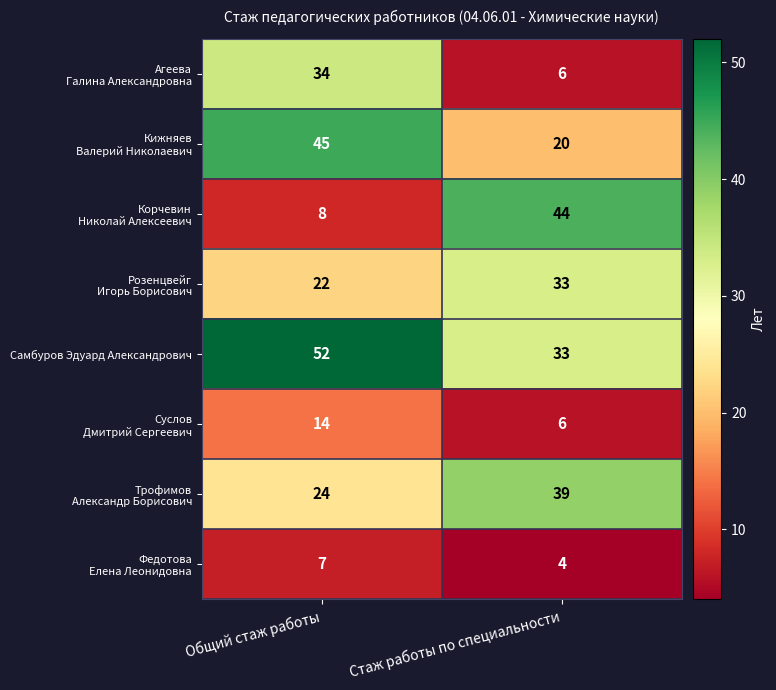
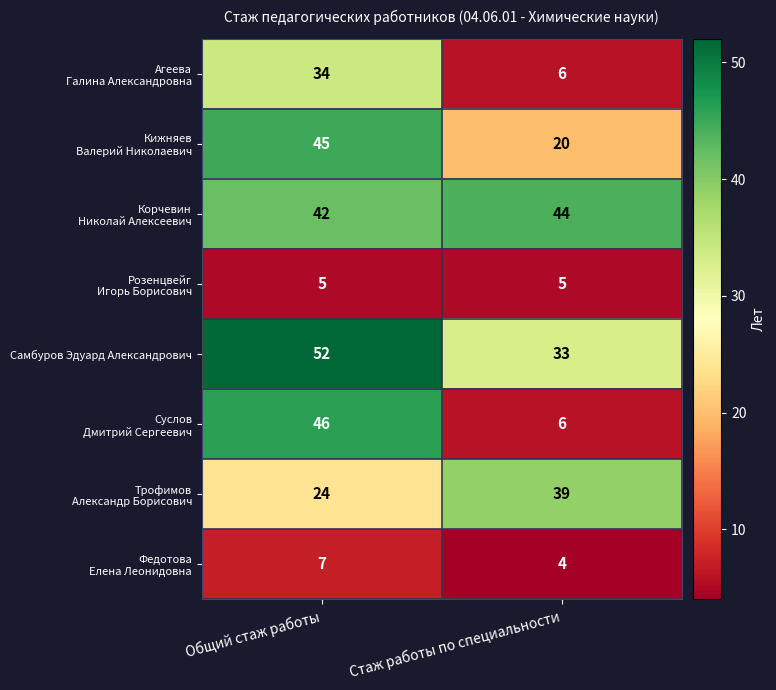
Корчевин Николай Алексеевич, Общий стаж работы: 8 -> 42
Розенцвейг Игорь Борисович, Общий стаж работы: 22 -> 5
Розенцвейг Игорь Борисович, Стаж работы по специальности: 33 -> 5
Суслов Дмитрий Сергеевич, Общий стаж работы: 14 -> 46
